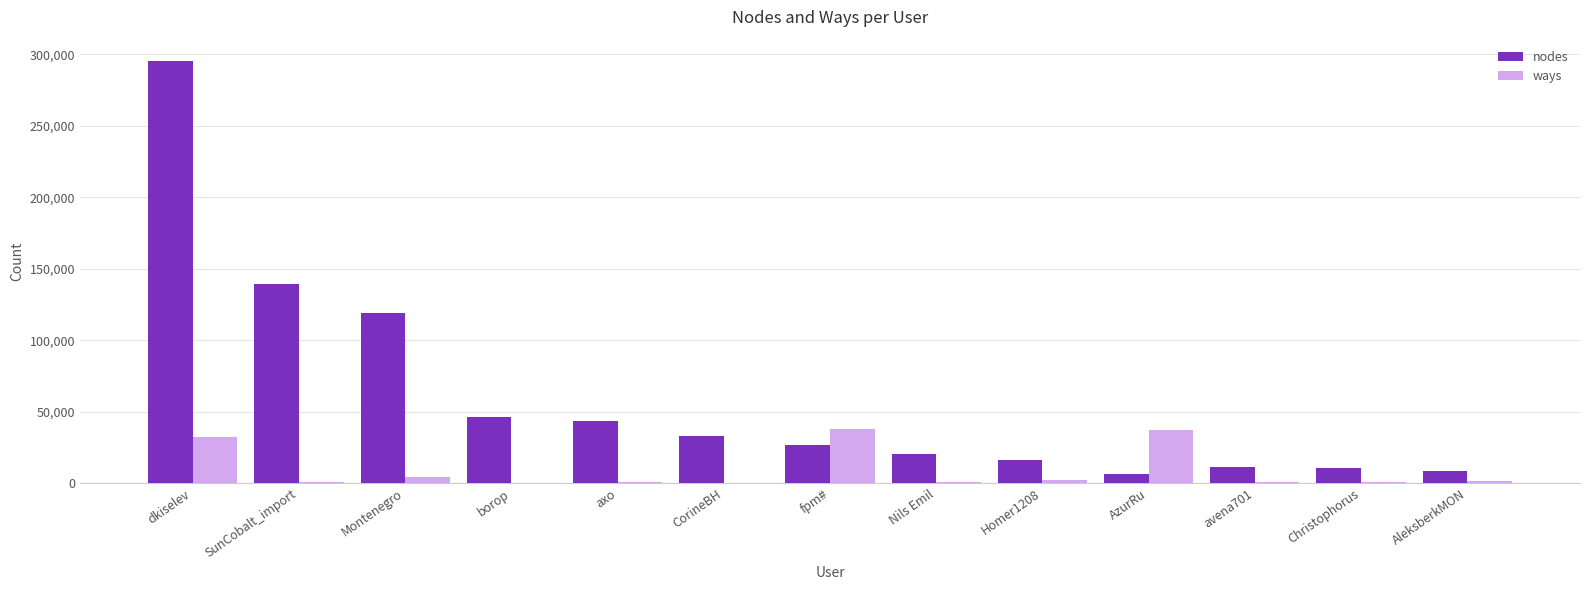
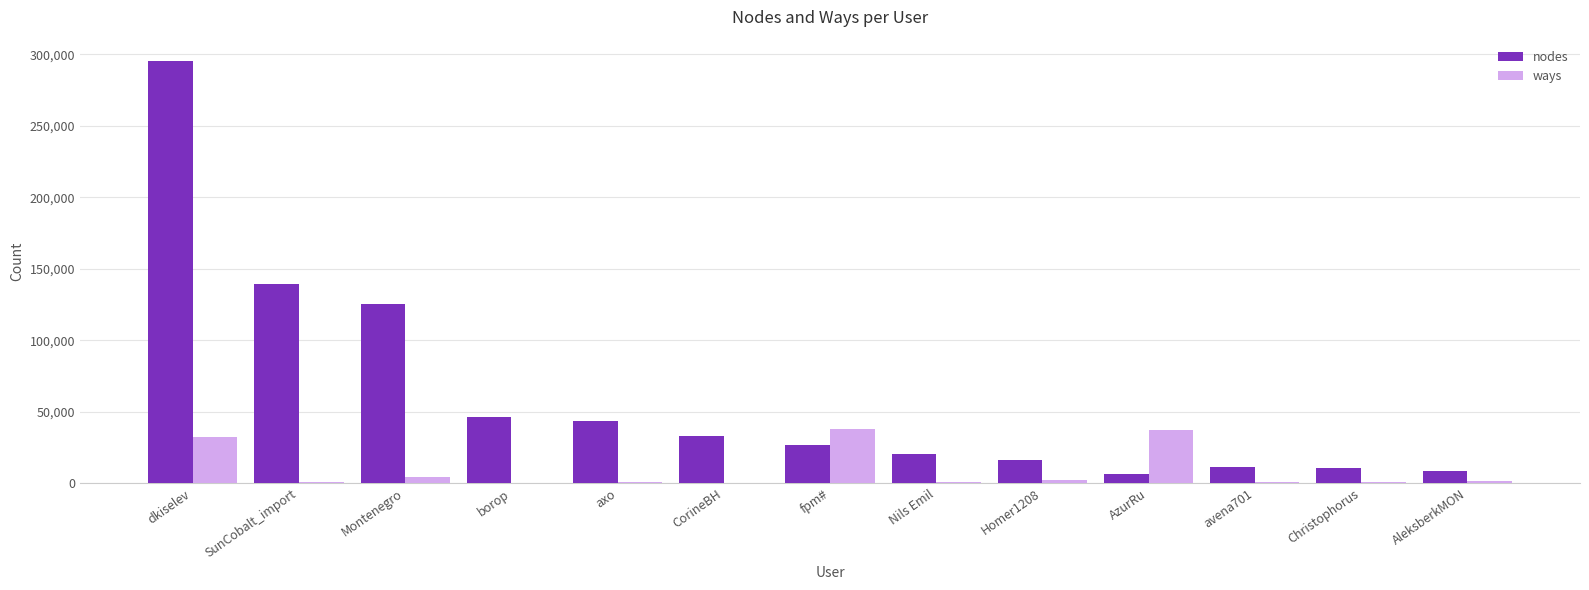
nodes, Montenegro: 119,000 -> 125,000
